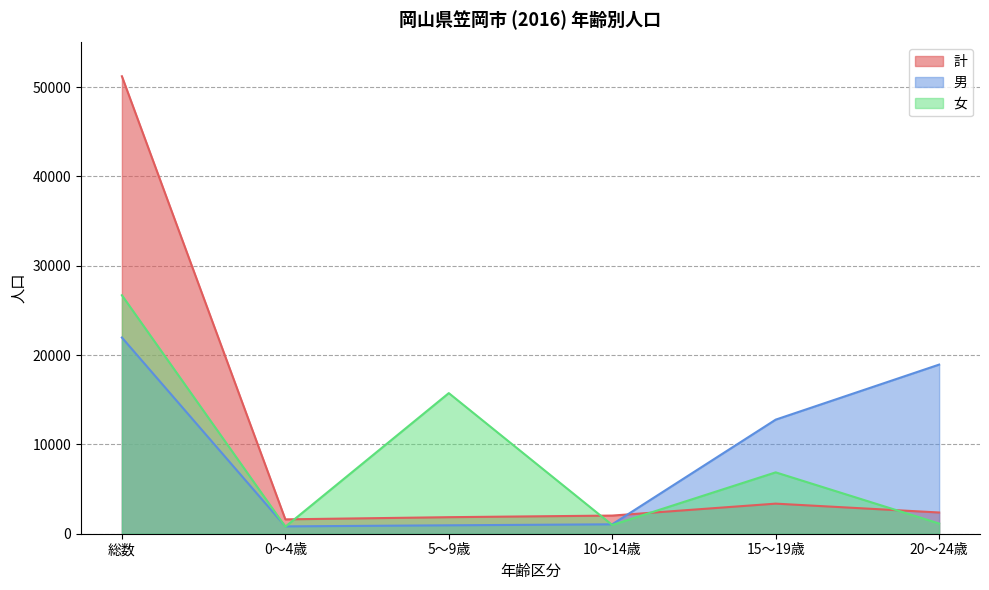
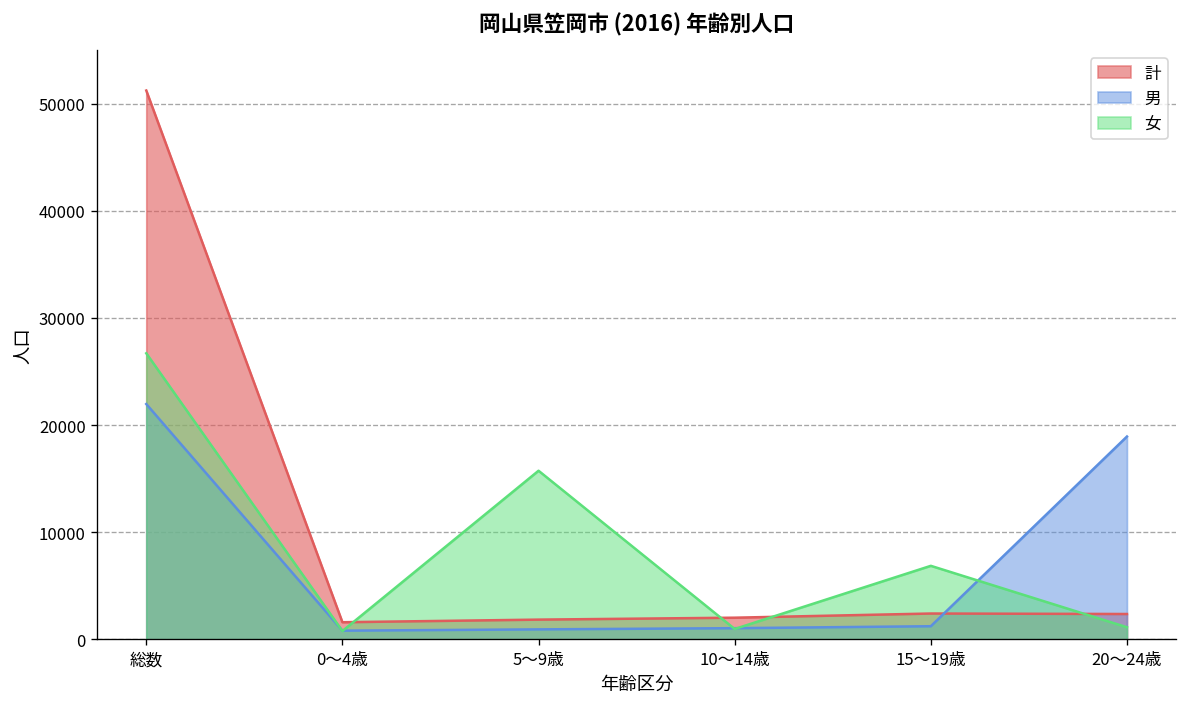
計, 15～19歳: 3000 -> 2000
男, 15～19歳: 13000 -> 1000
